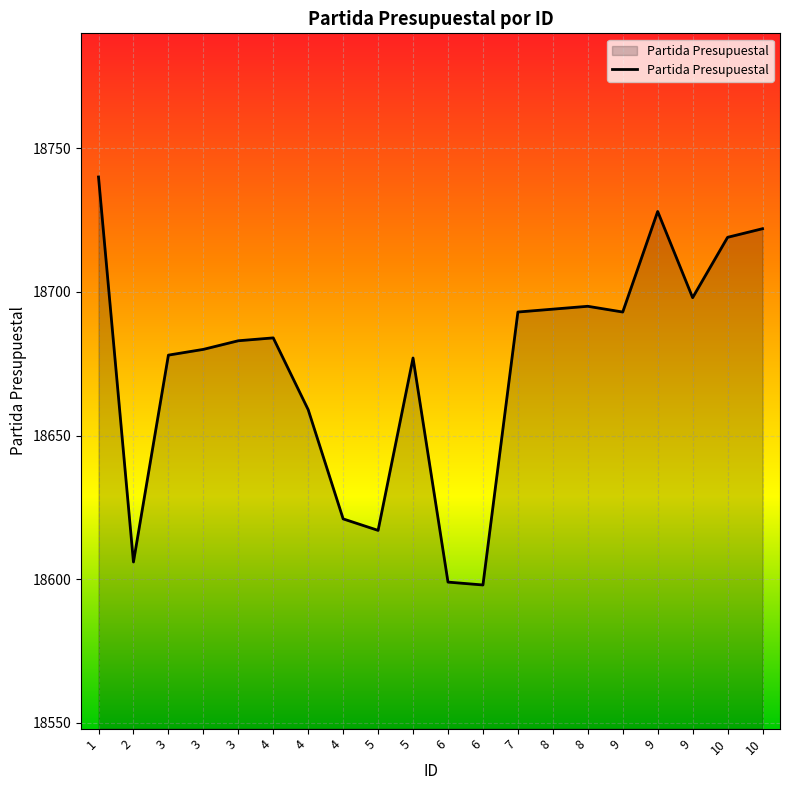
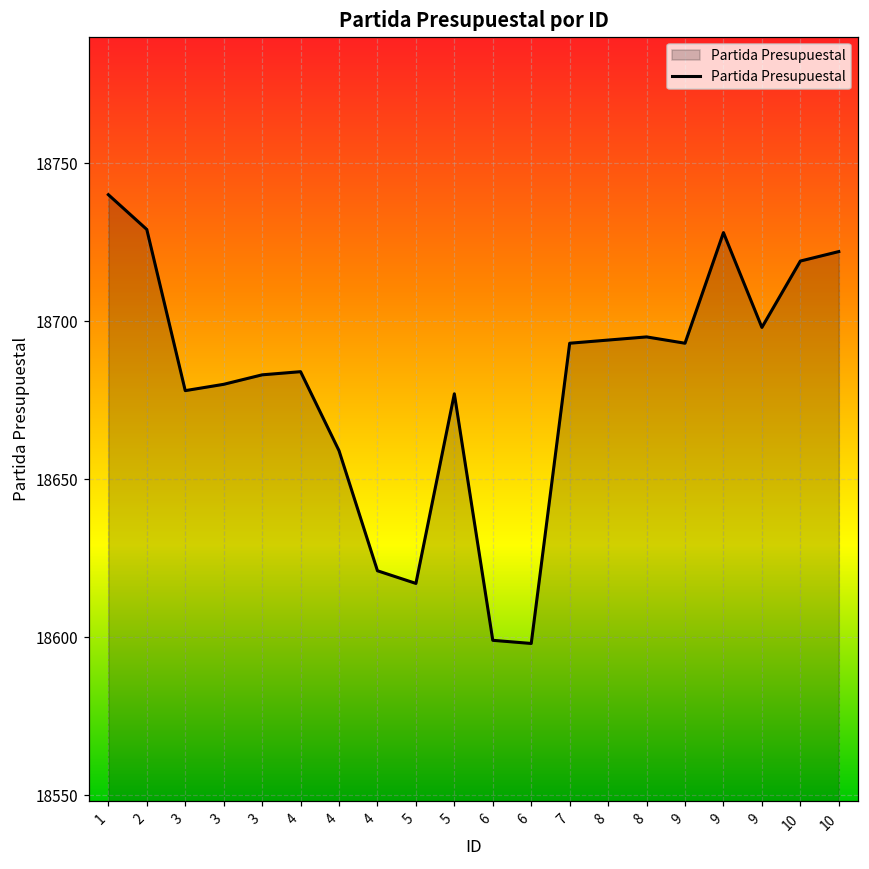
2: 18606 -> 18729
